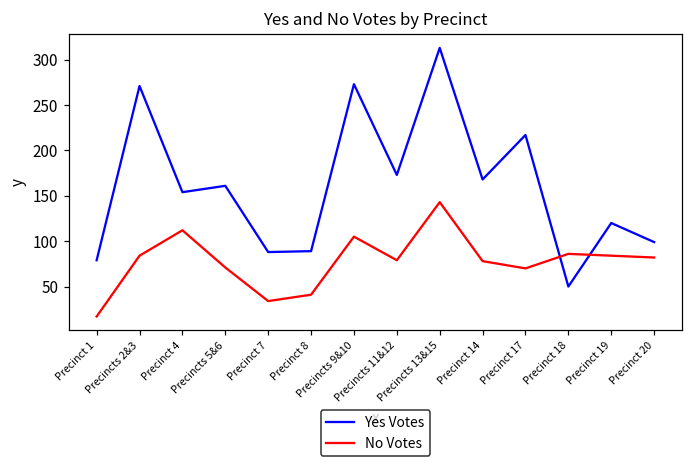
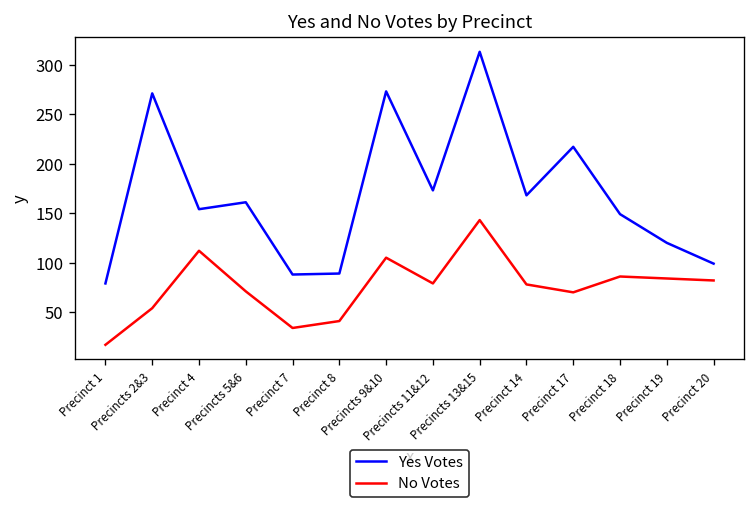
No Votes, Precincts 2&3: 80 -> 50
Yes Votes, Precinct 18: 50 -> 150
